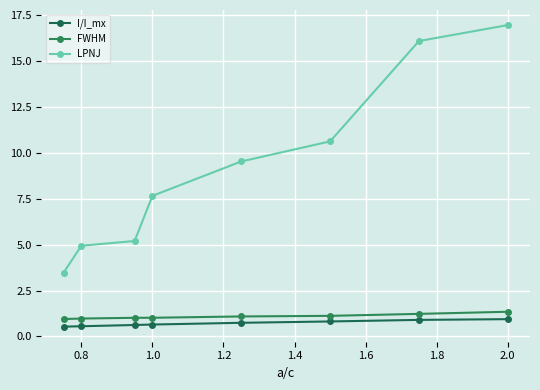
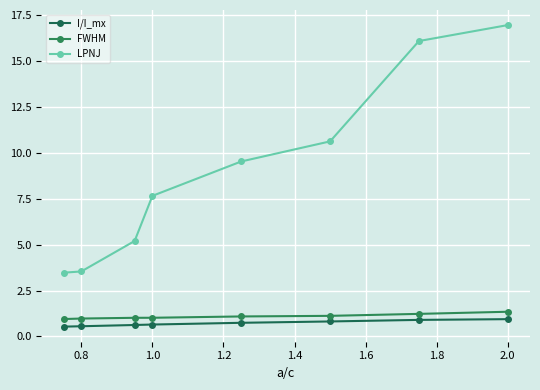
LPNJ, 0.8: 4.9 -> 3.5
